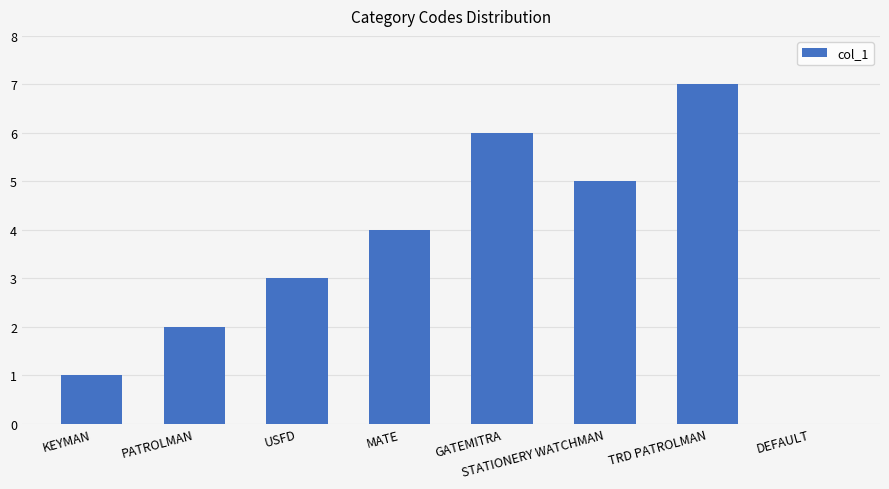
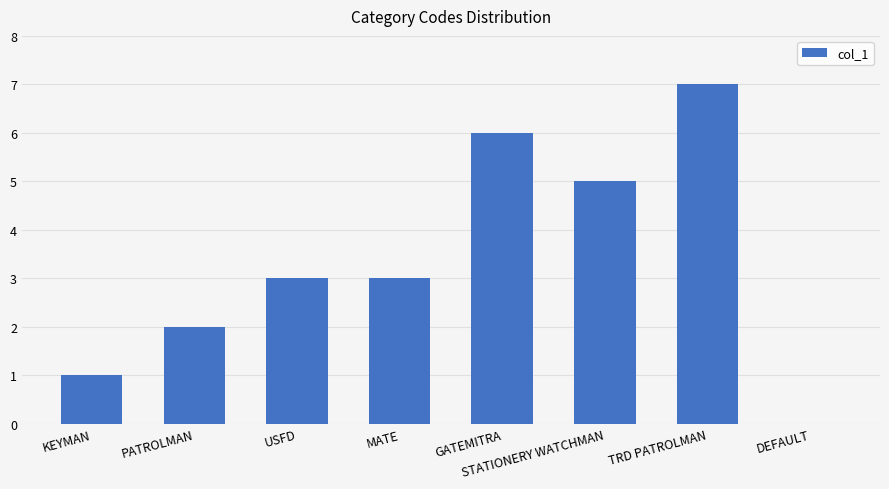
MATE: 4 -> 3
